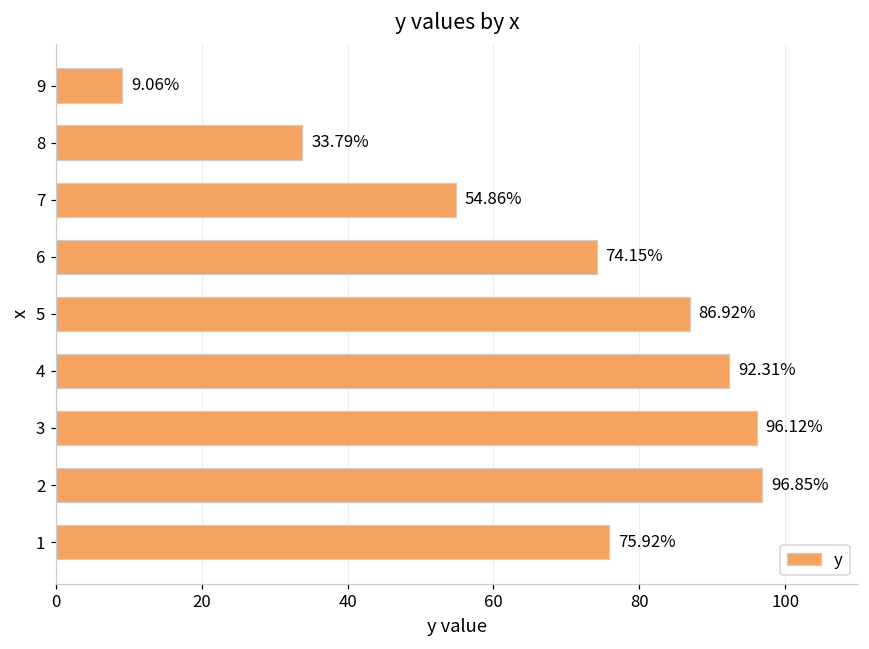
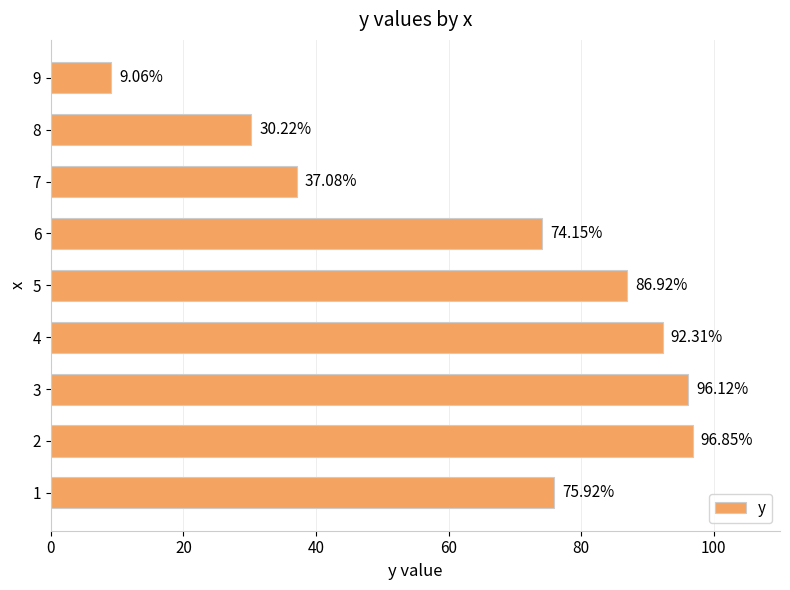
8: 33.79% -> 30.22%
7: 54.86% -> 37.08%
